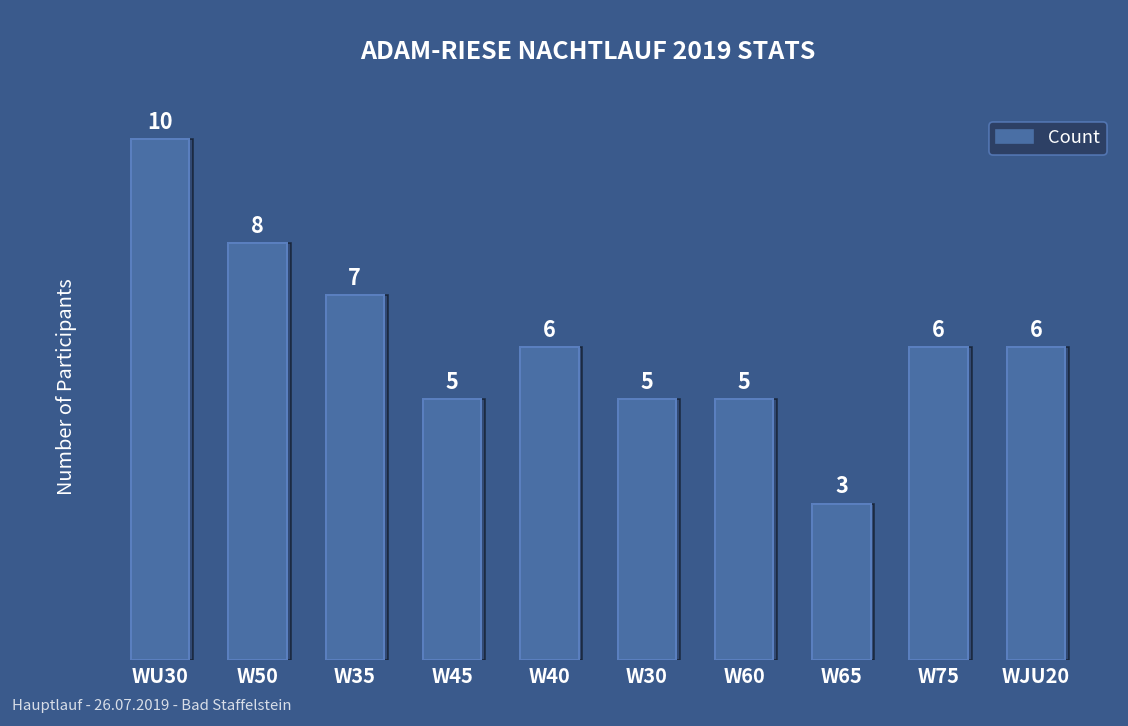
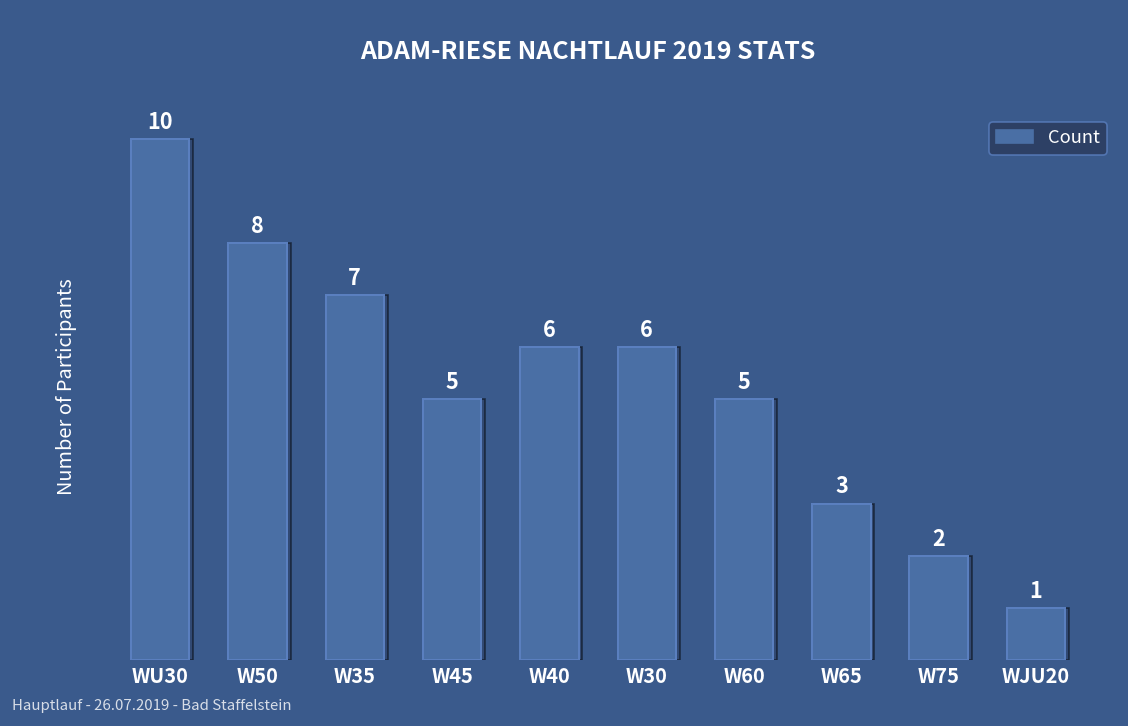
W30: 5 -> 6
W75: 6 -> 2
WJU20: 6 -> 1
